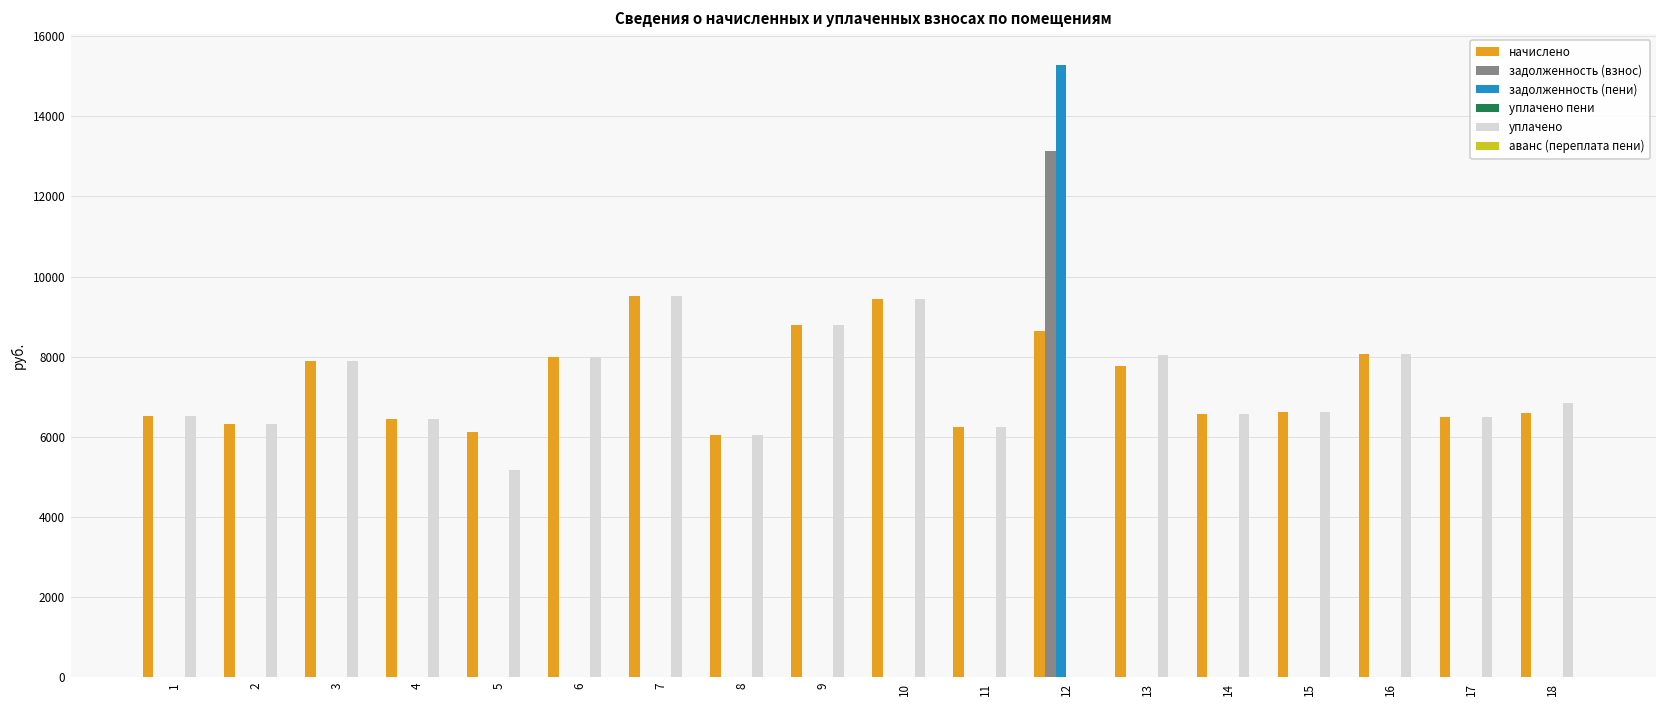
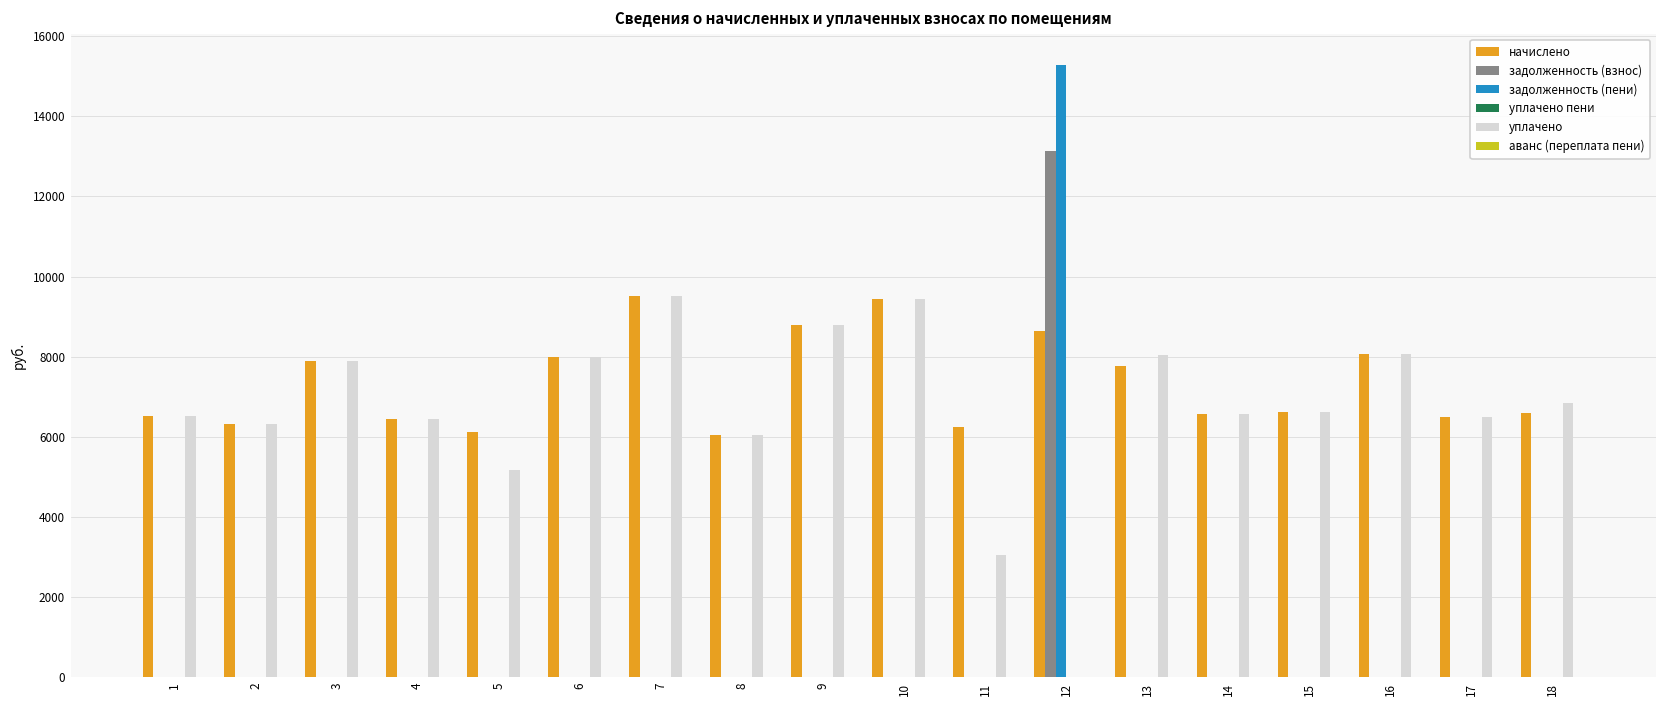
уплачено, 11: 6300 -> 3000
